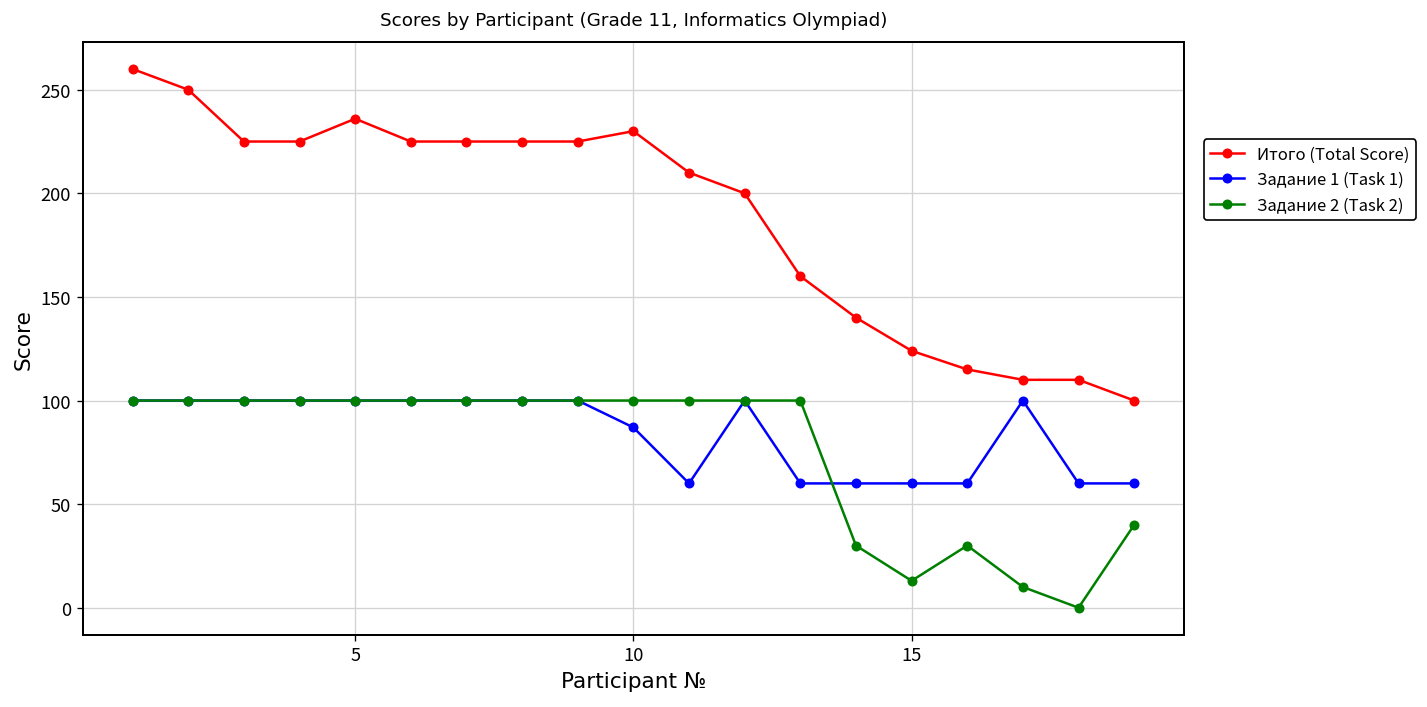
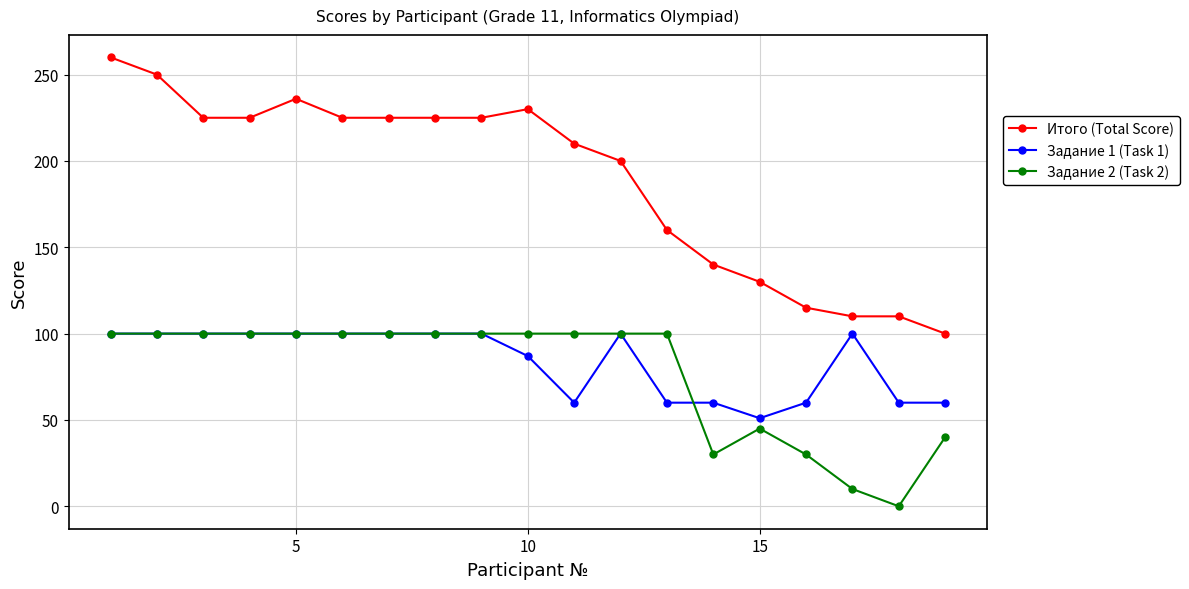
Итого (Total Score), 15: 124 -> 130
Задание 1 (Task 1), 15: 60 -> 51
Задание 2 (Task 2), 15: 13 -> 45
